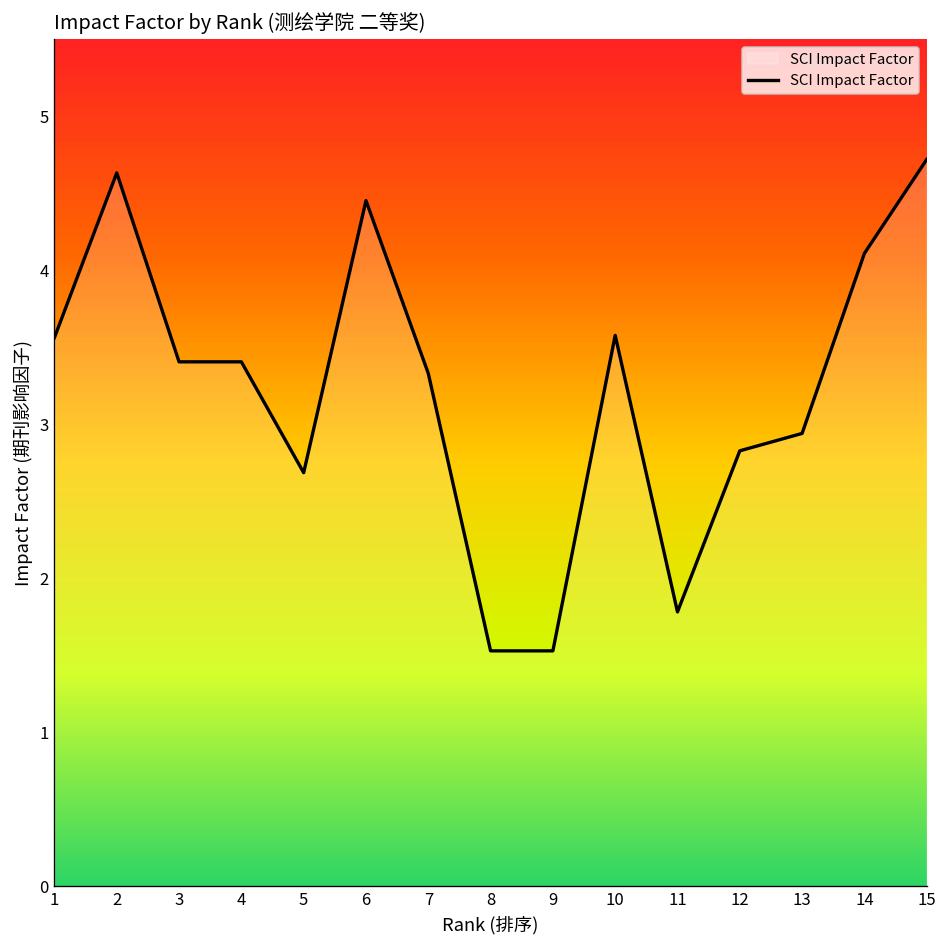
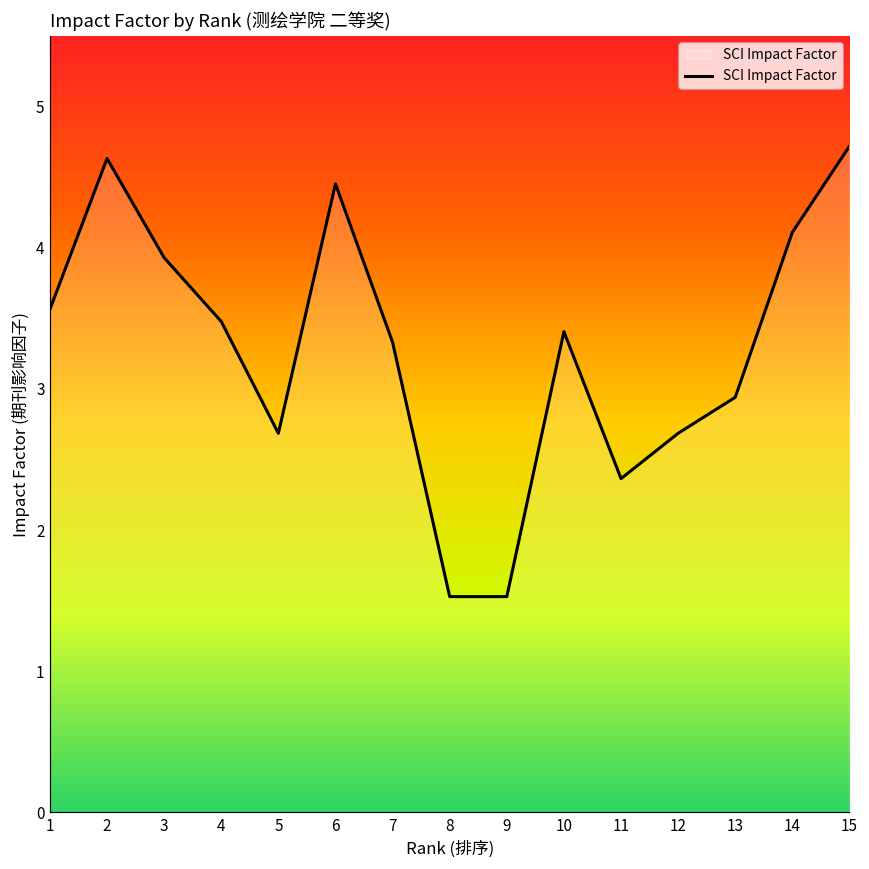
3: 3.41 -> 3.93
4: 3.41 -> 3.48
10: 3.58 -> 3.41
11: 1.78 -> 2.37
12: 2.83 -> 2.69
